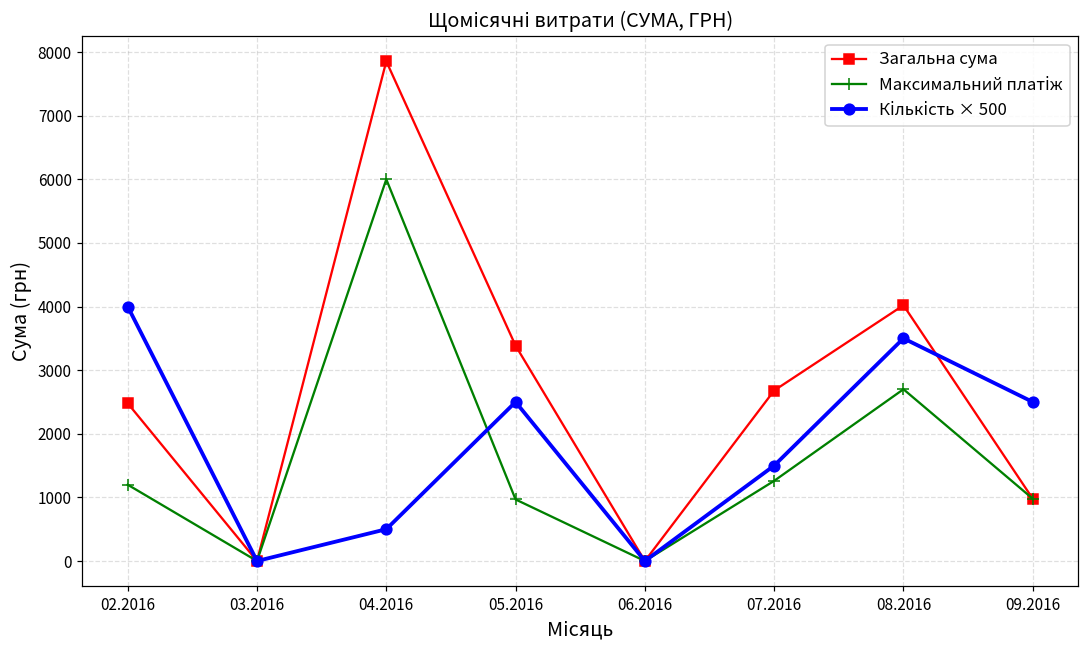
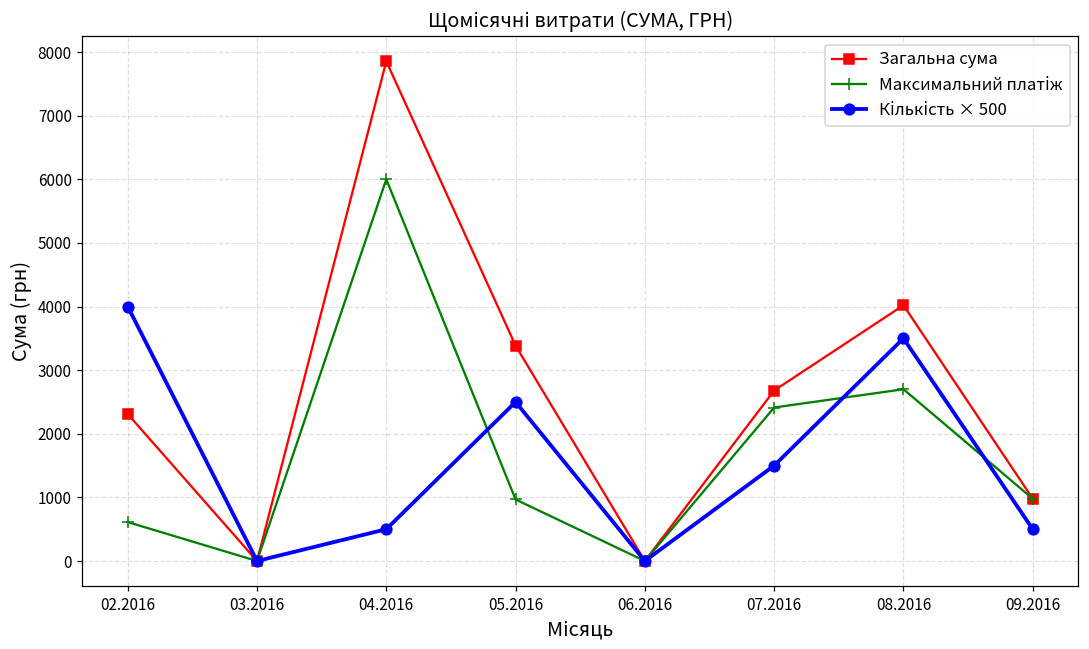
Загальна сума, 02.2016: 2500 -> 2300
Максимальний платіж, 02.2016: 1200 -> 600
Максимальний платіж, 07.2016: 1300 -> 2400
Кількість × 500, 09.2016: 2500 -> 500
